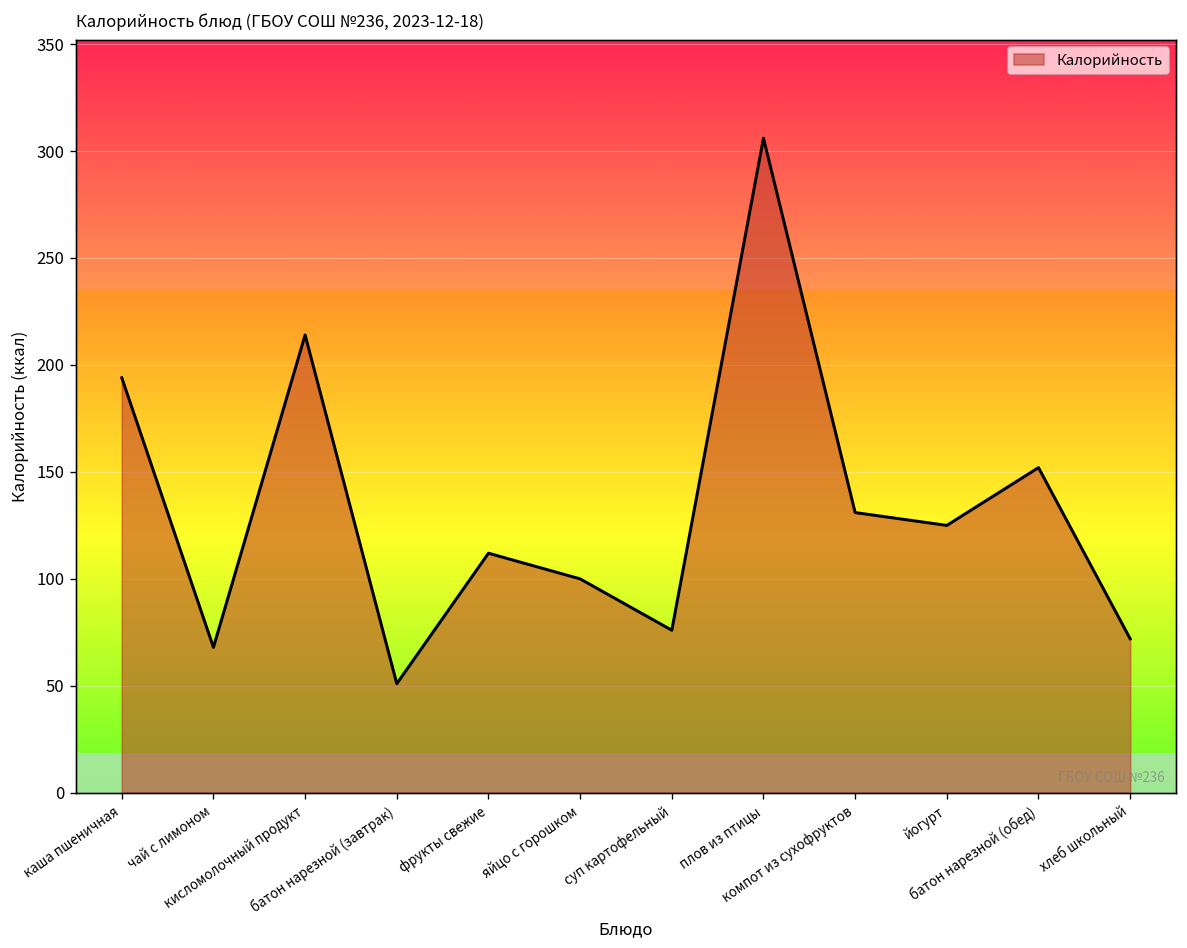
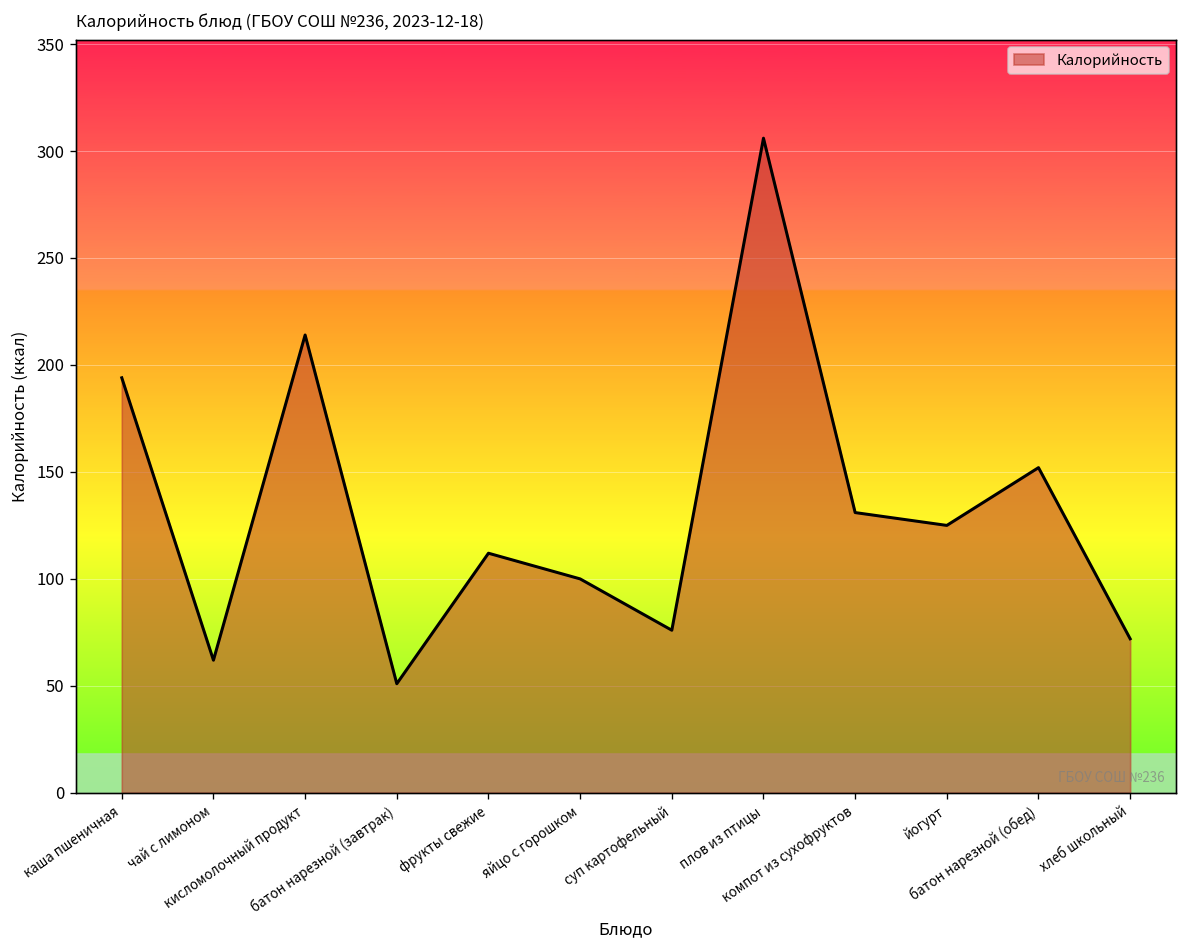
чай с лимоном: 68 -> 62
